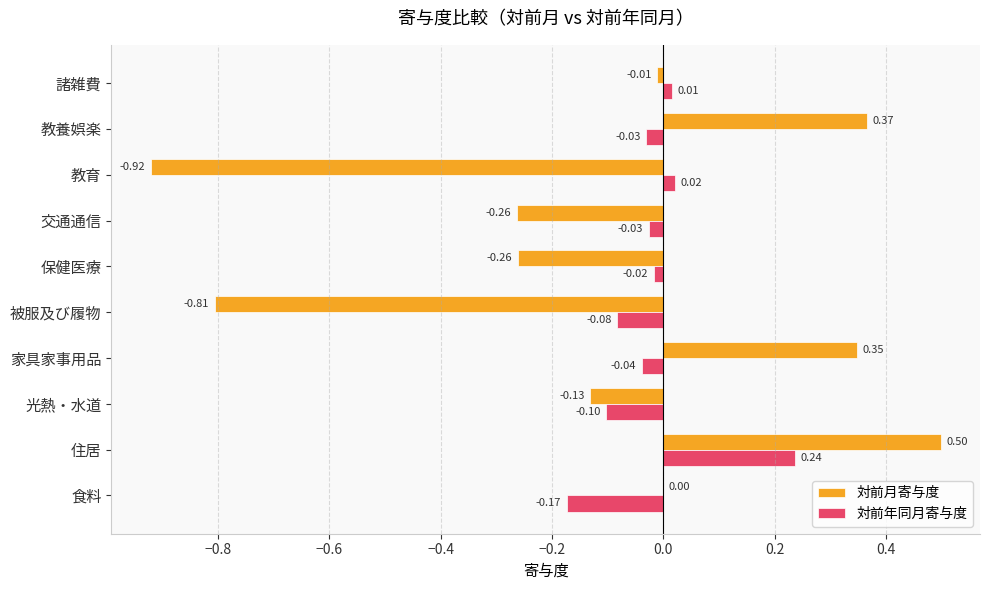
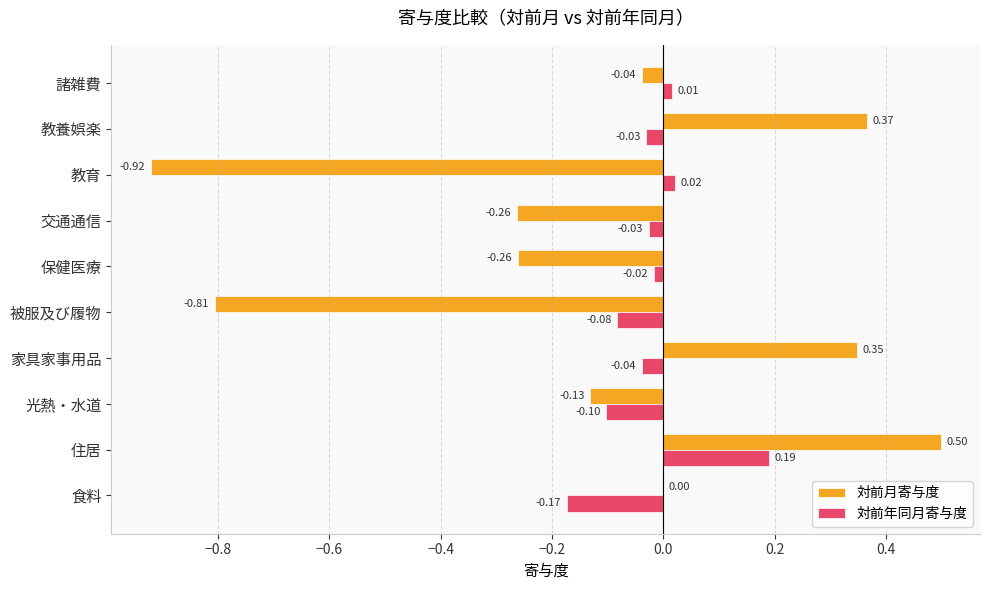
対前月寄与度, 諸雑費: -0.01 -> -0.04
対前年同月寄与度, 住居: 0.24 -> 0.19
